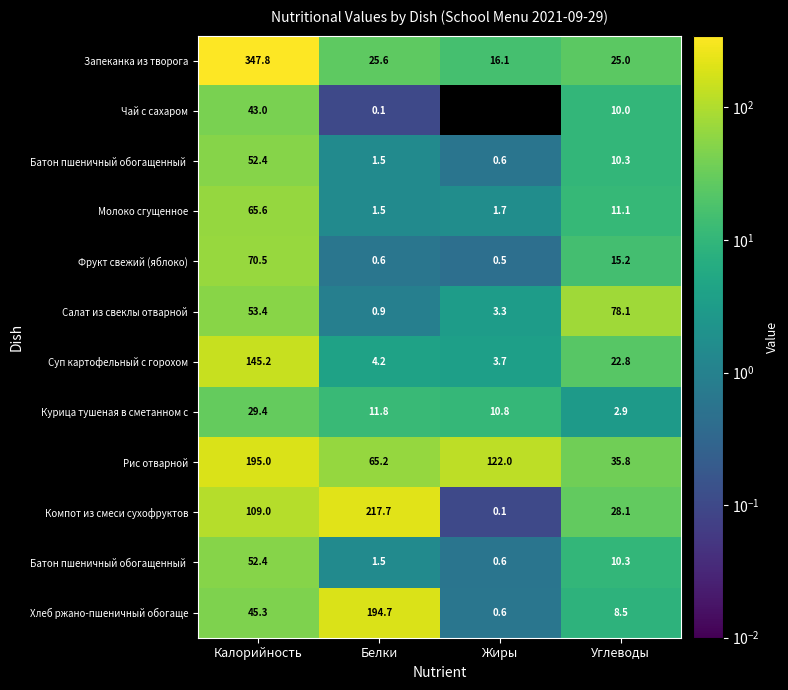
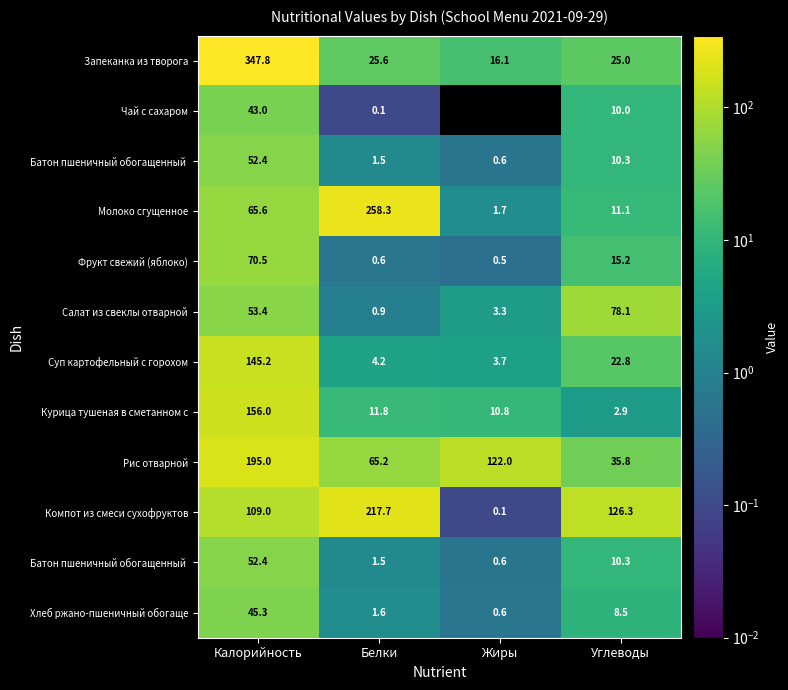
Молоко сгущенное, Белки: 1.5 -> 258.3
Курица тушеная в сметанном с, Калорийность: 29.4 -> 156.0
Компот из смеси сухофруктов, Углеводы: 28.1 -> 126.3
Хлеб ржано-пшеничный обогаще, Белки: 194.7 -> 1.6
